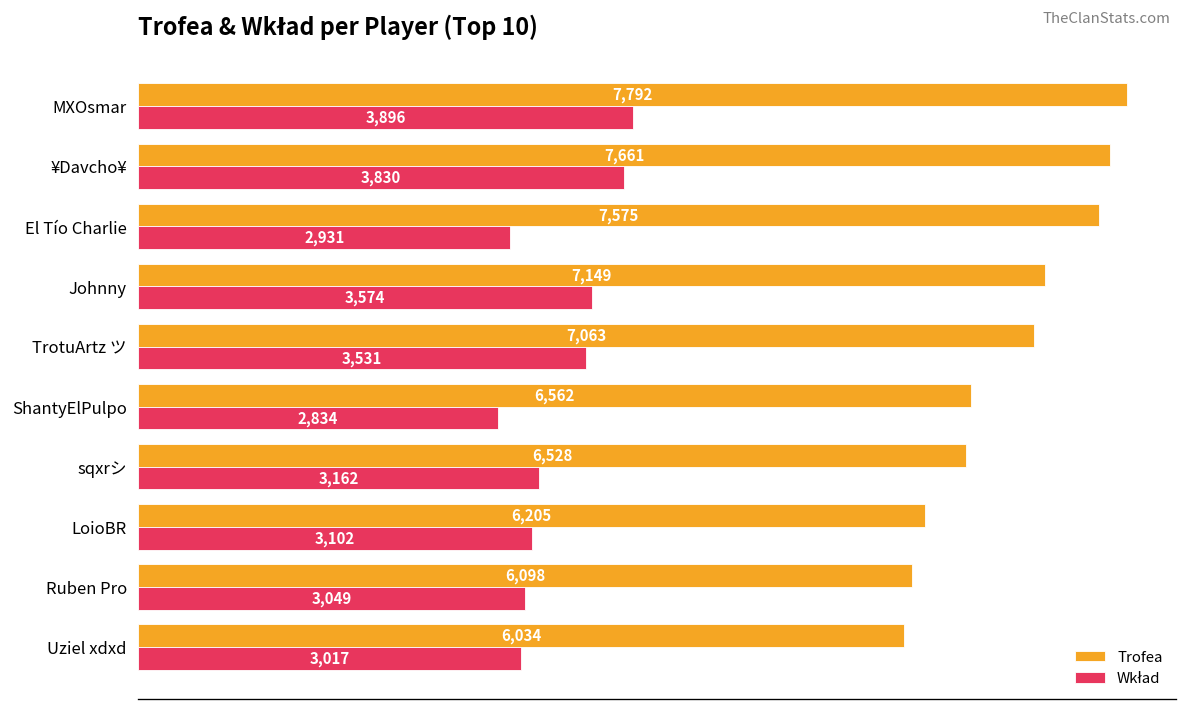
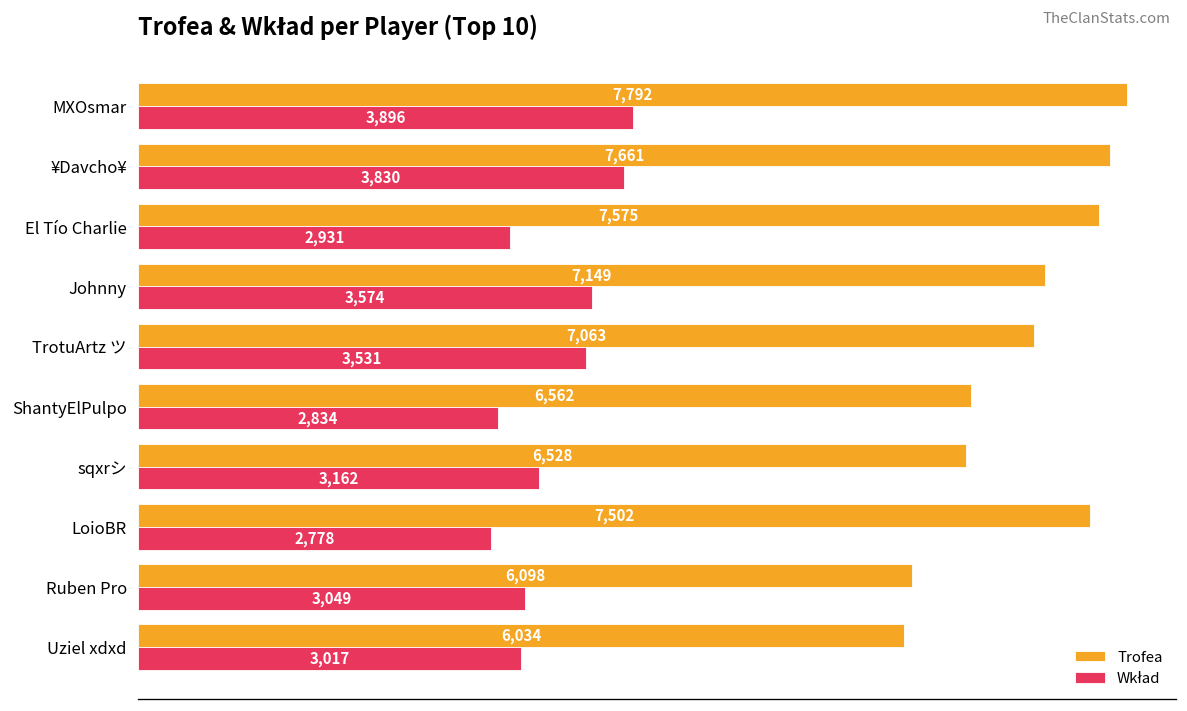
Trofea, LoioBR: 6,205 -> 7,502
Wkład, LoioBR: 3,102 -> 2,778
